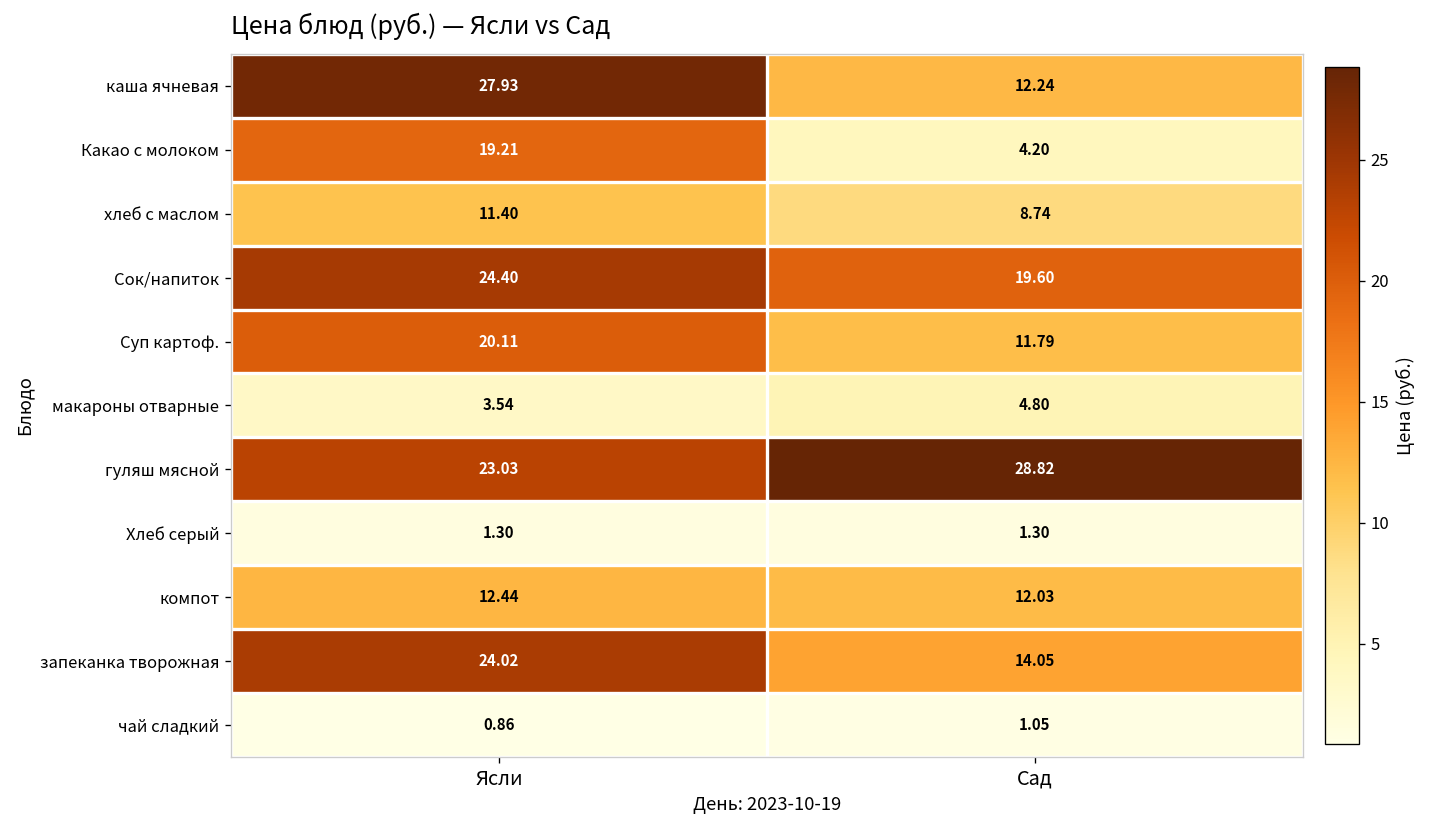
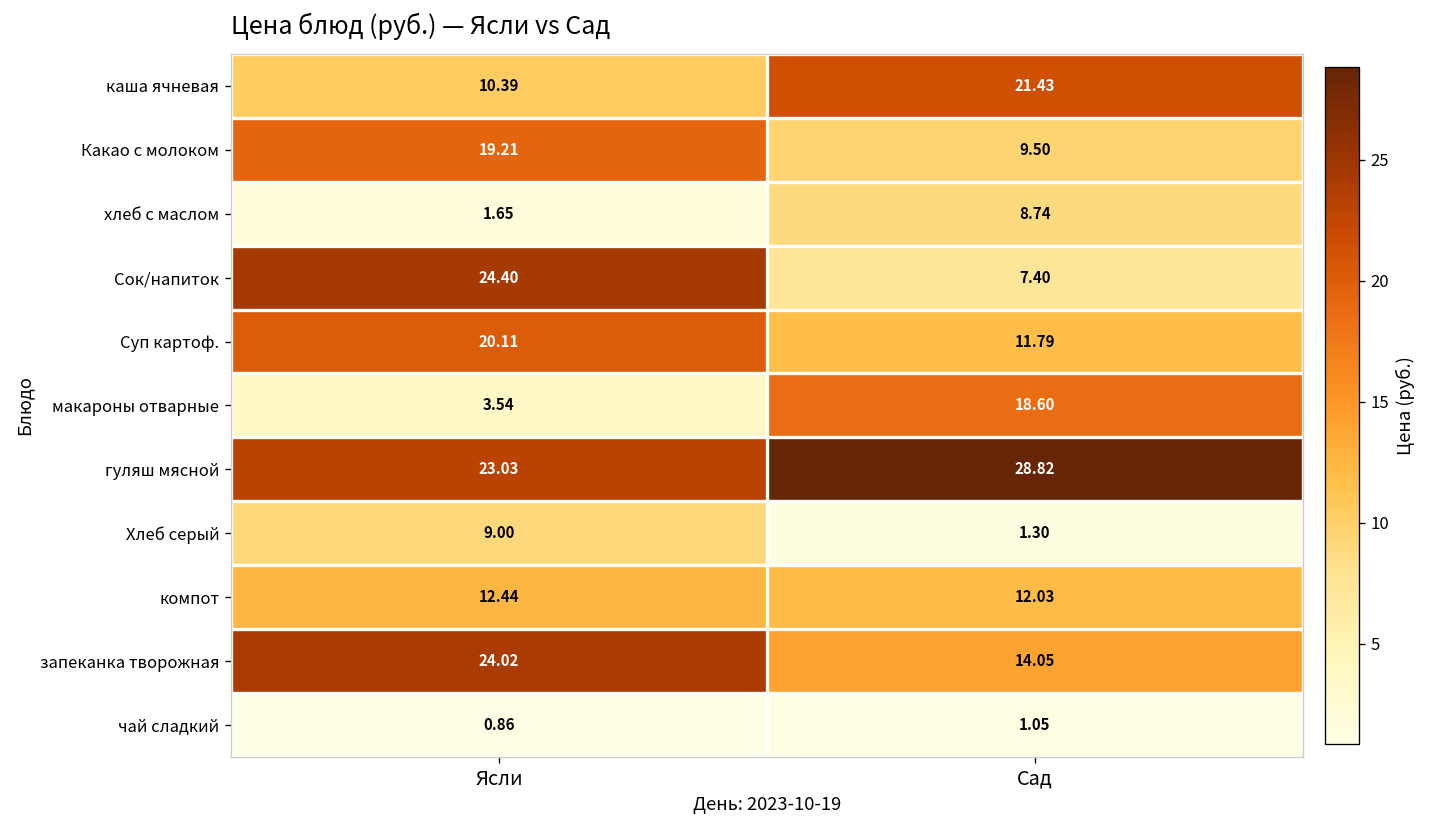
каша ячневая, Ясли: 27.93 -> 10.39
каша ячневая, Сад: 12.24 -> 21.43
Какао с молоком, Сад: 4.20 -> 9.50
хлеб с маслом, Ясли: 11.40 -> 1.65
Сок/напиток, Сад: 19.60 -> 7.40
макароны отварные, Сад: 4.80 -> 18.60
Хлеб серый, Ясли: 1.30 -> 9.00
